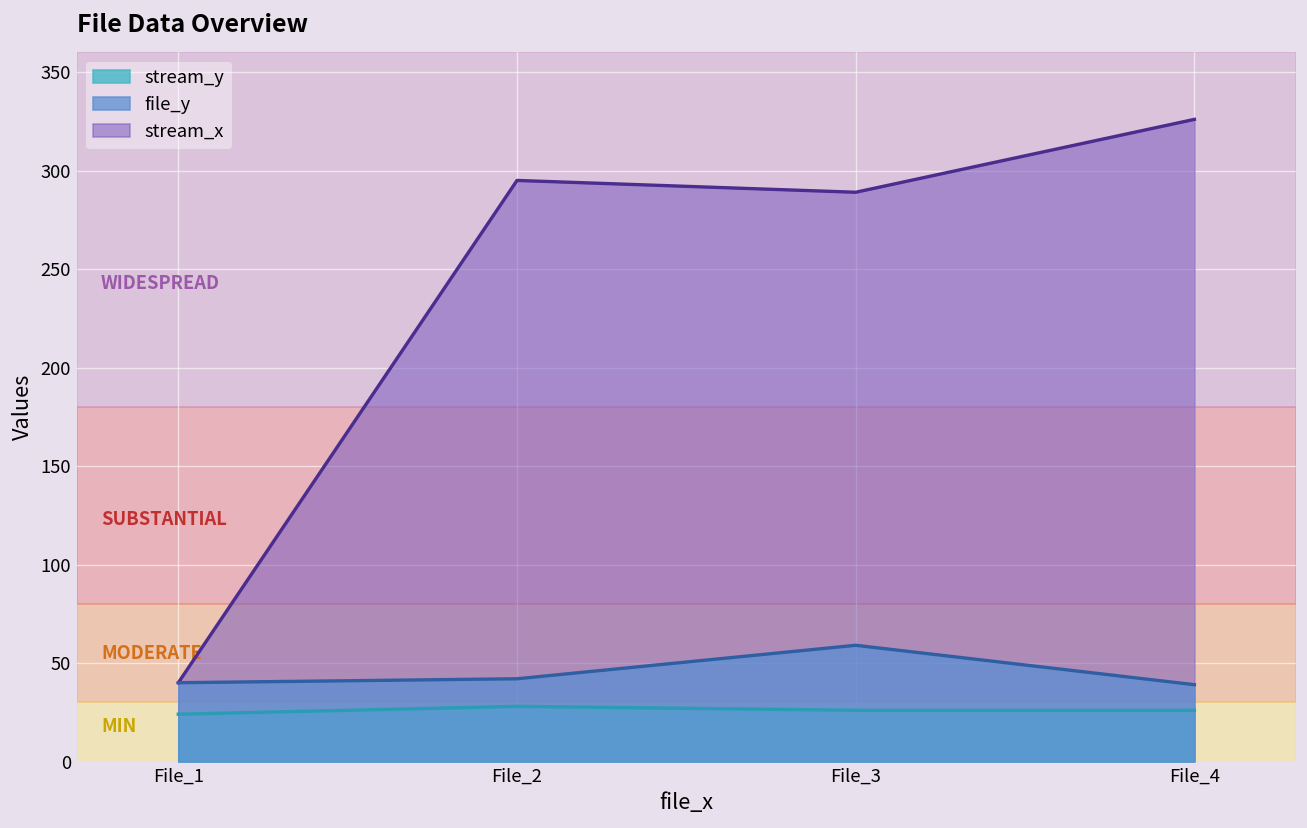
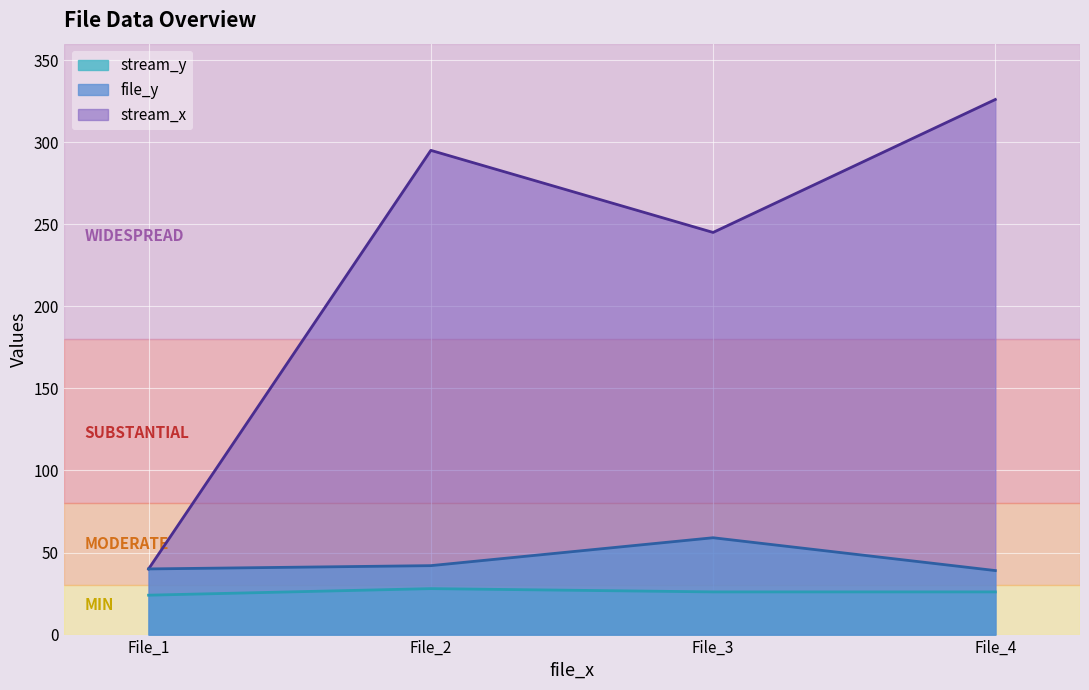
stream_x, File_3: 289 -> 245
